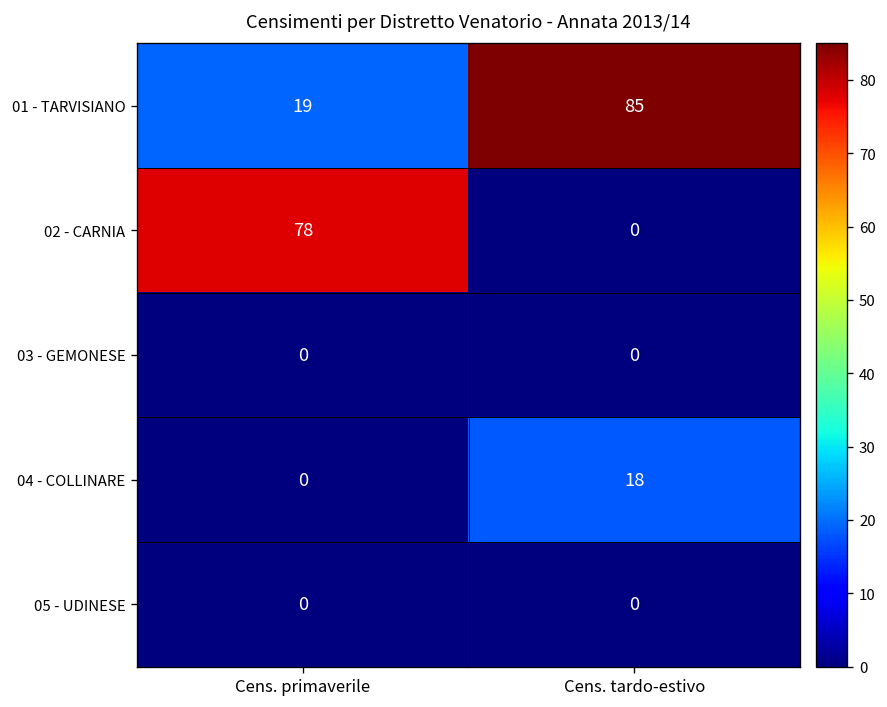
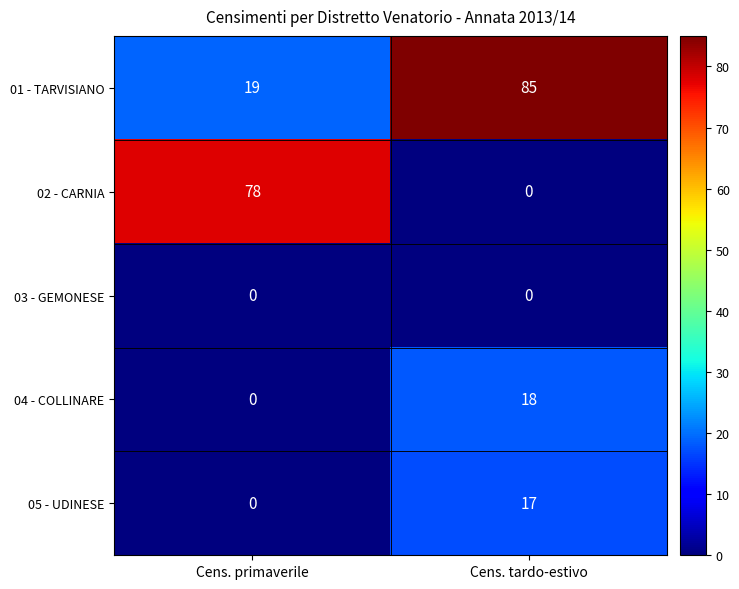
05 - UDINESE, Cens. tardo-estivo: 0 -> 17
